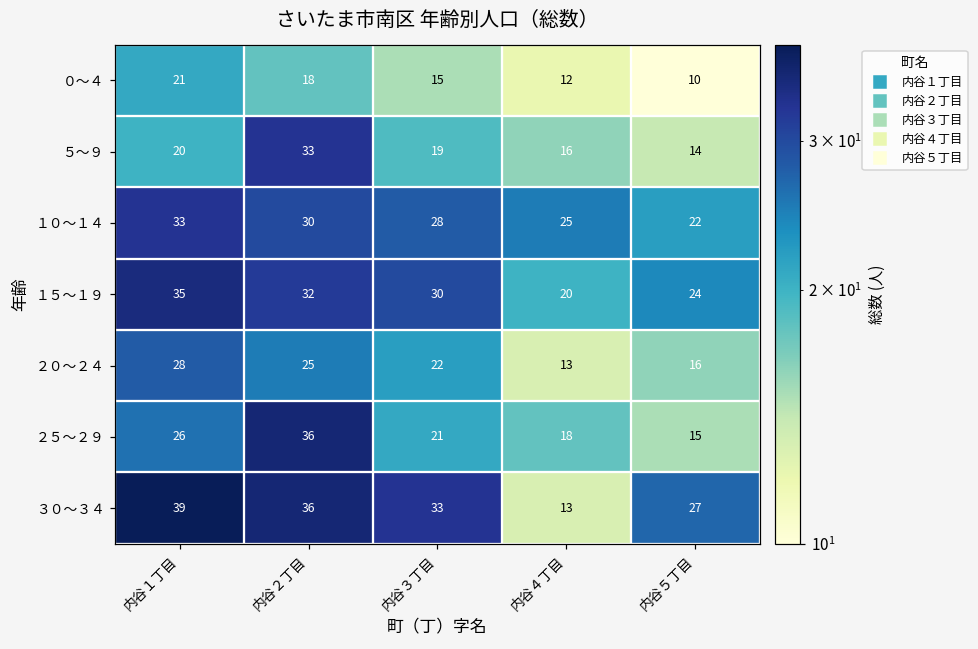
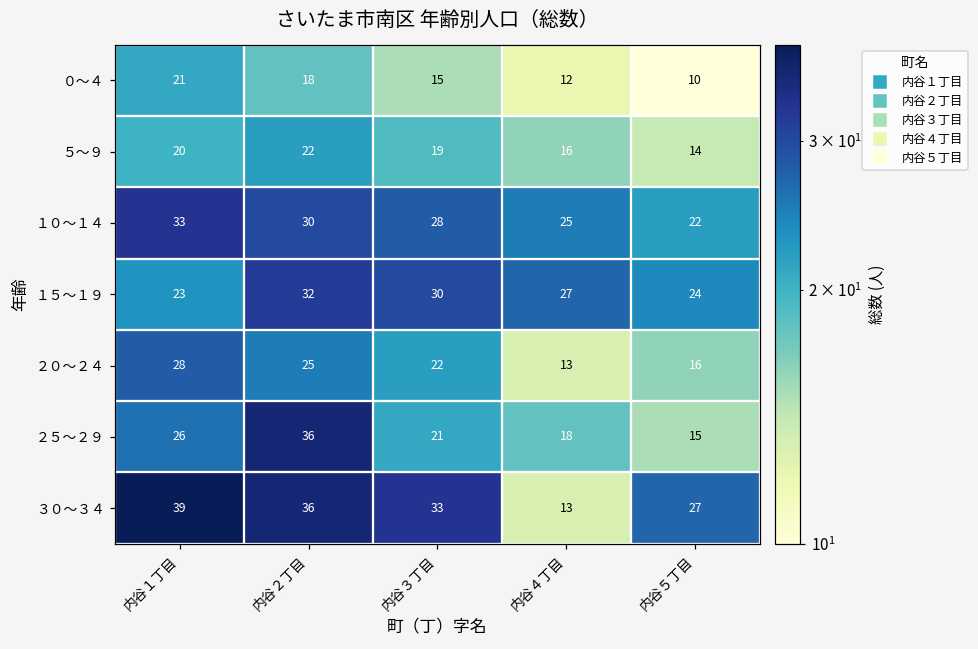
５～９, 内谷２丁目: 33 -> 22
１５～１９, 内谷１丁目: 35 -> 23
１５～１９, 内谷４丁目: 20 -> 27
